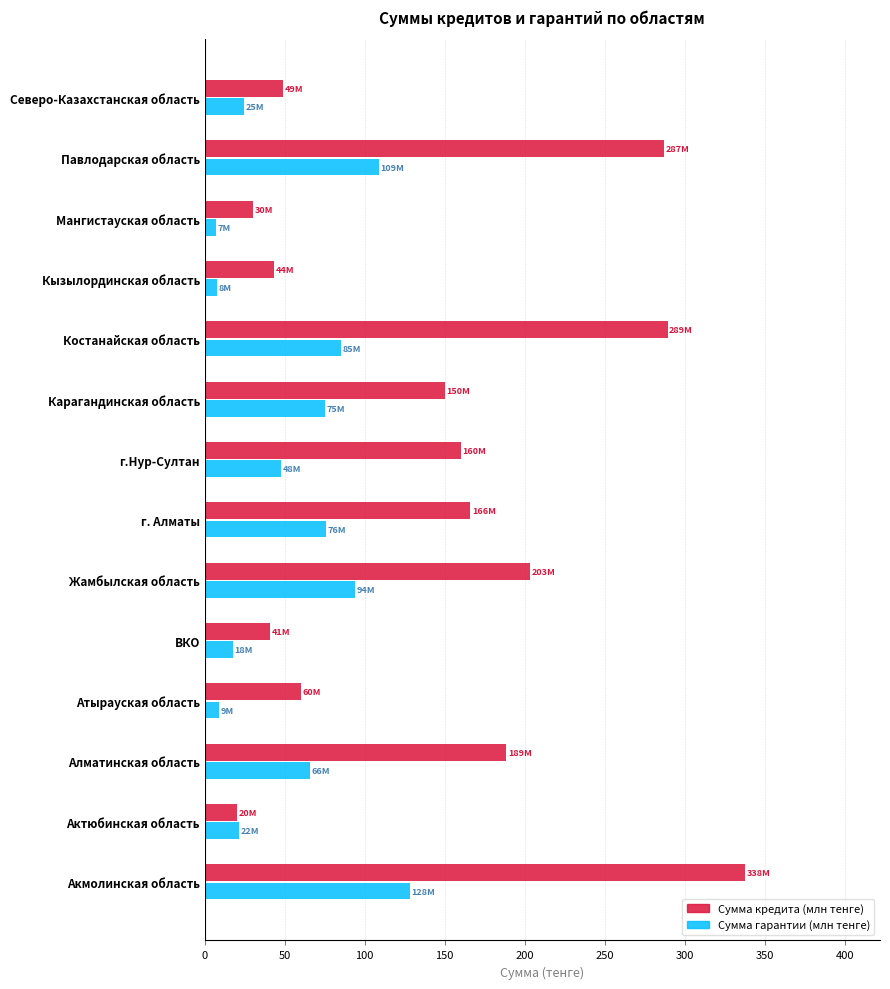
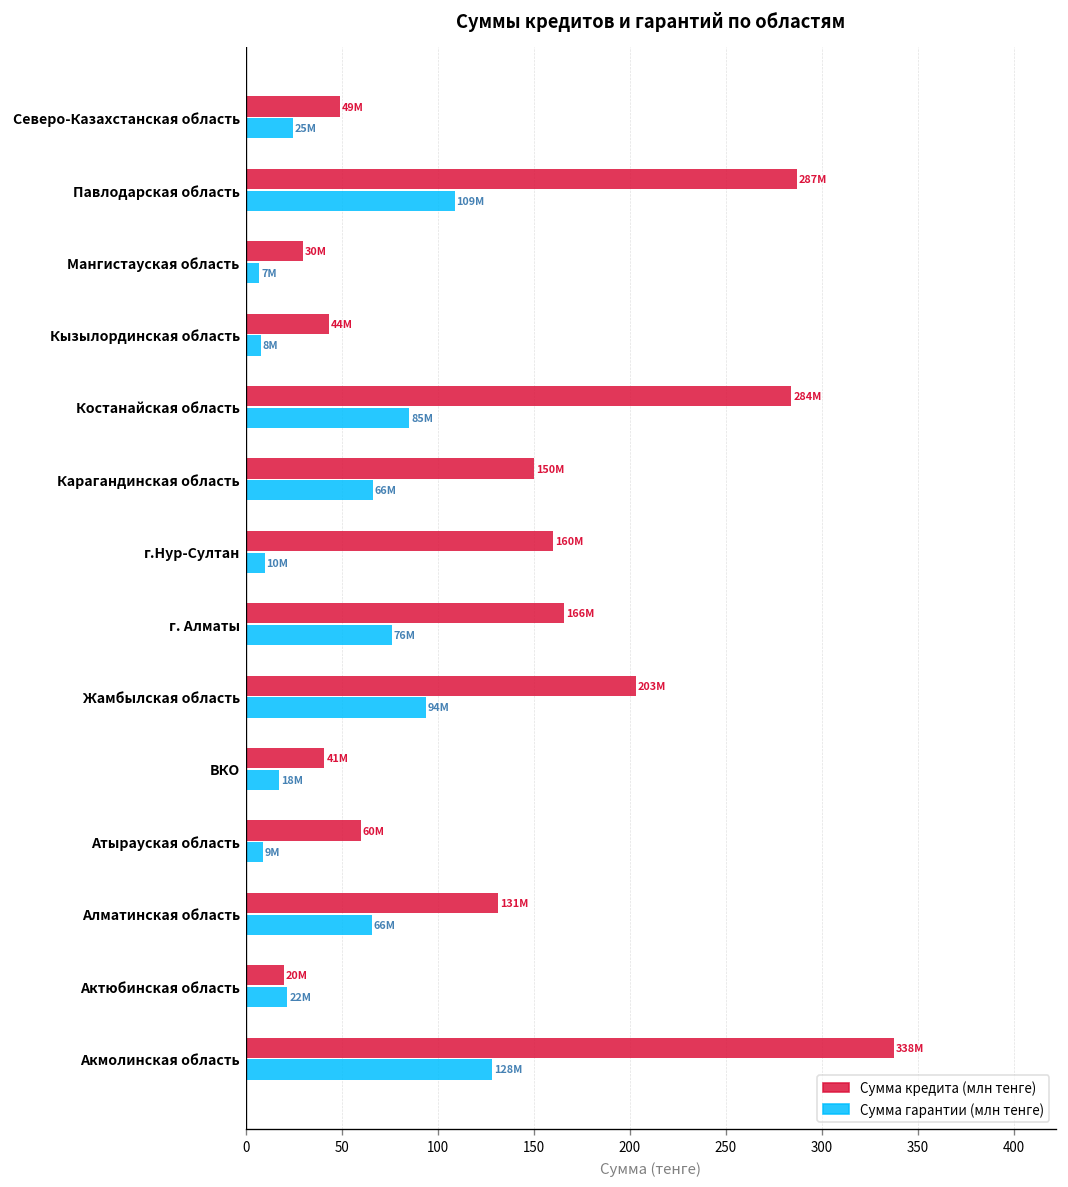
Сумма кредита (млн тенге), Костанайская область: 289M -> 284M
Сумма гарантии (млн тенге), Карагандинская область: 75M -> 66M
Сумма гарантии (млн тенге), г.Нур-Султан: 48M -> 10M
Сумма кредита (млн тенге), Алматинская область: 189M -> 131M
